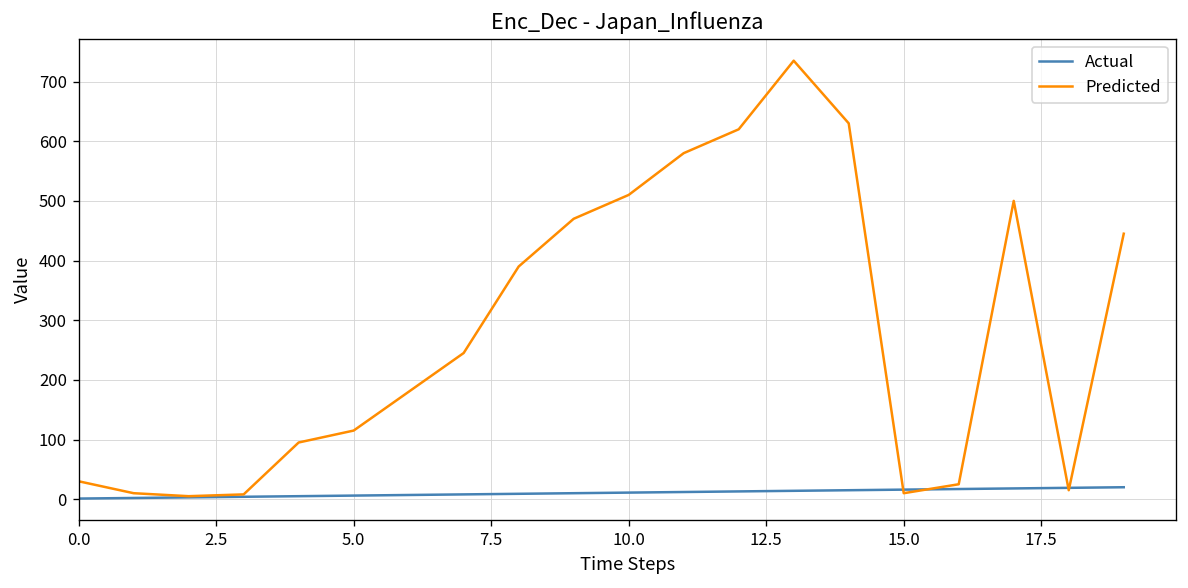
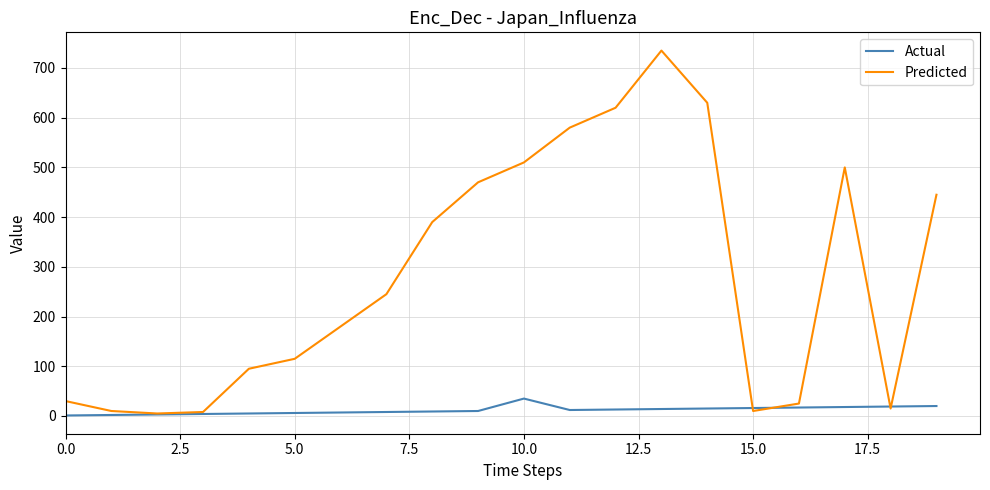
Actual, 10.0: 10 -> 40
